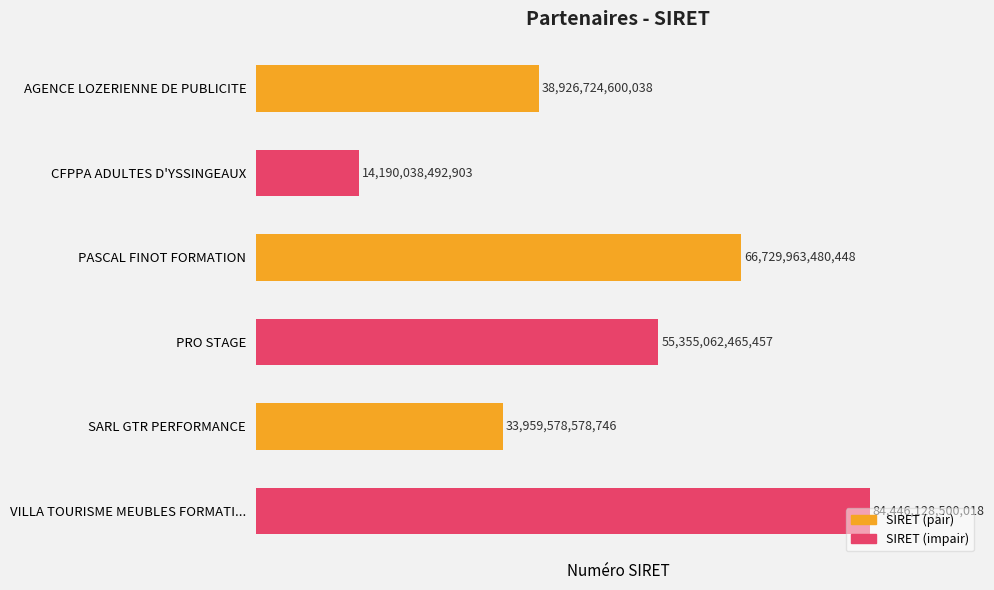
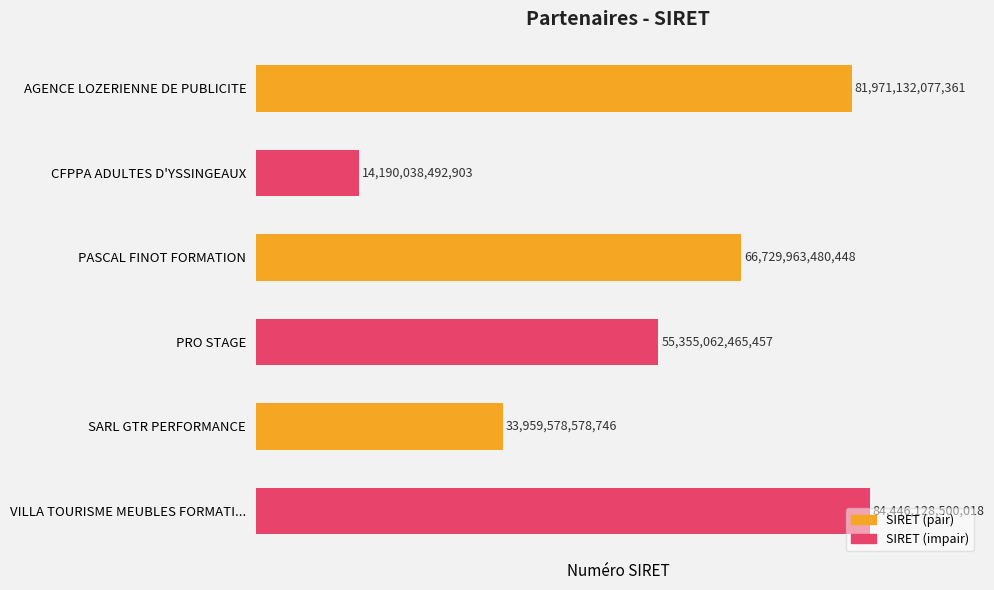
AGENCE LOZERIENNE DE PUBLICITE: 38,926,724,600,038 -> 81,971,132,077,361
